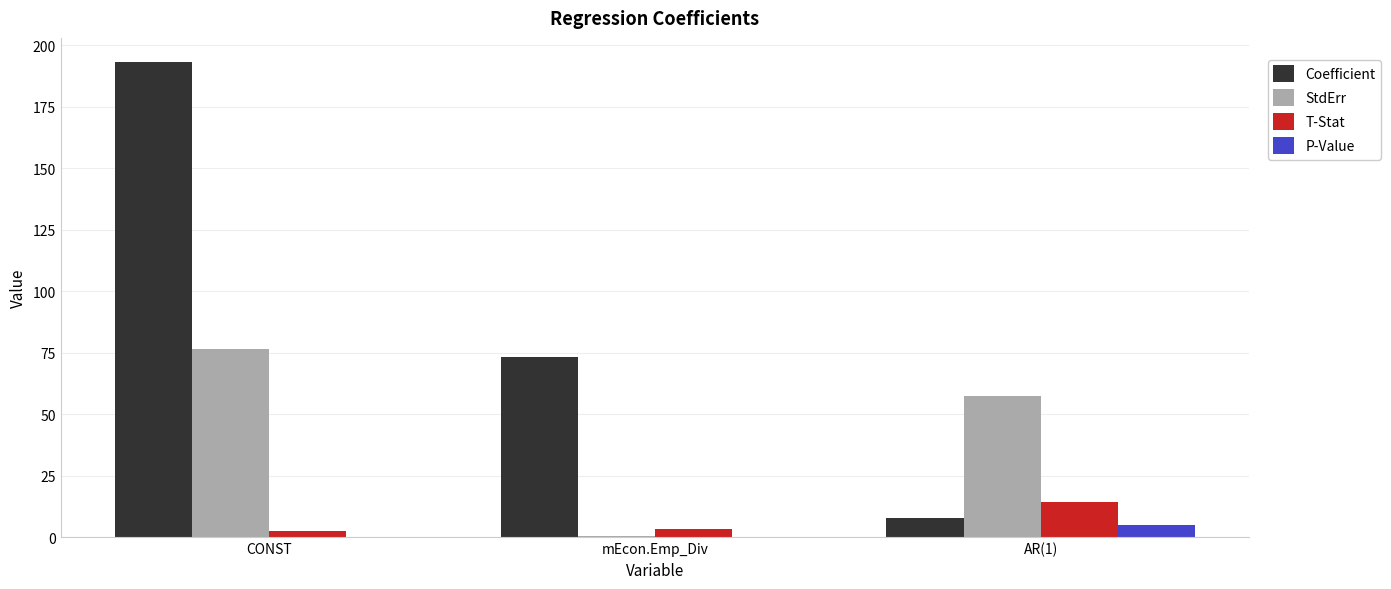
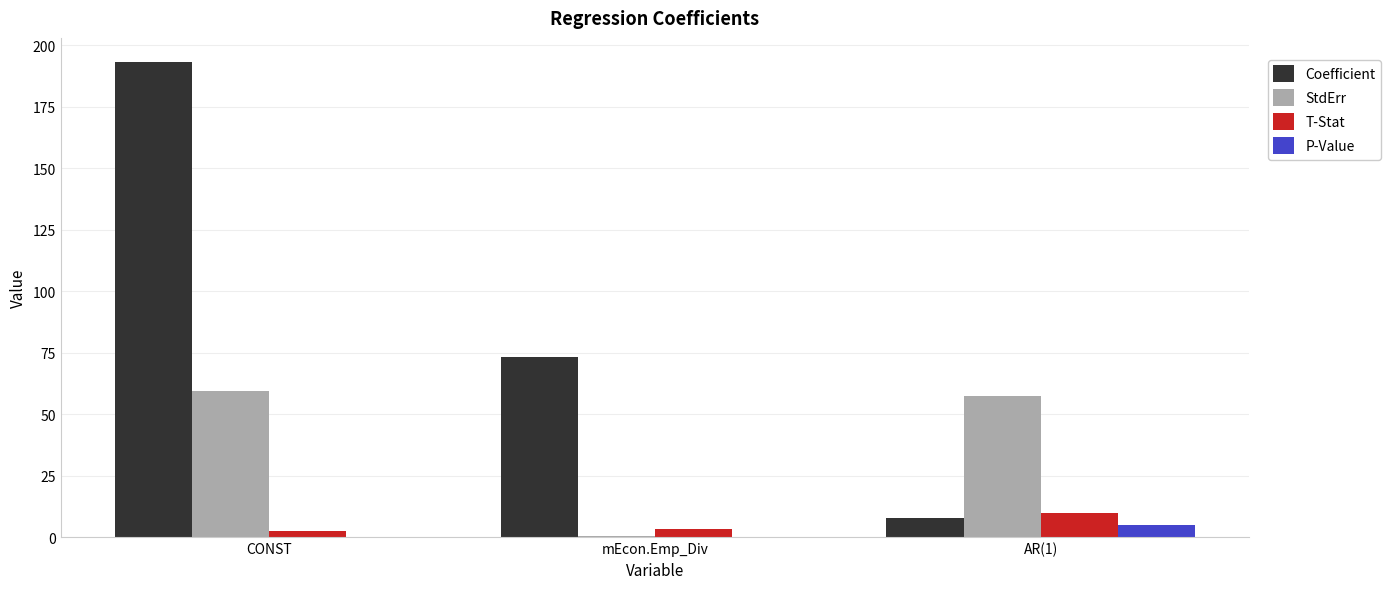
StdErr, CONST: 76 -> 59
T-Stat, AR(1): 14 -> 10
